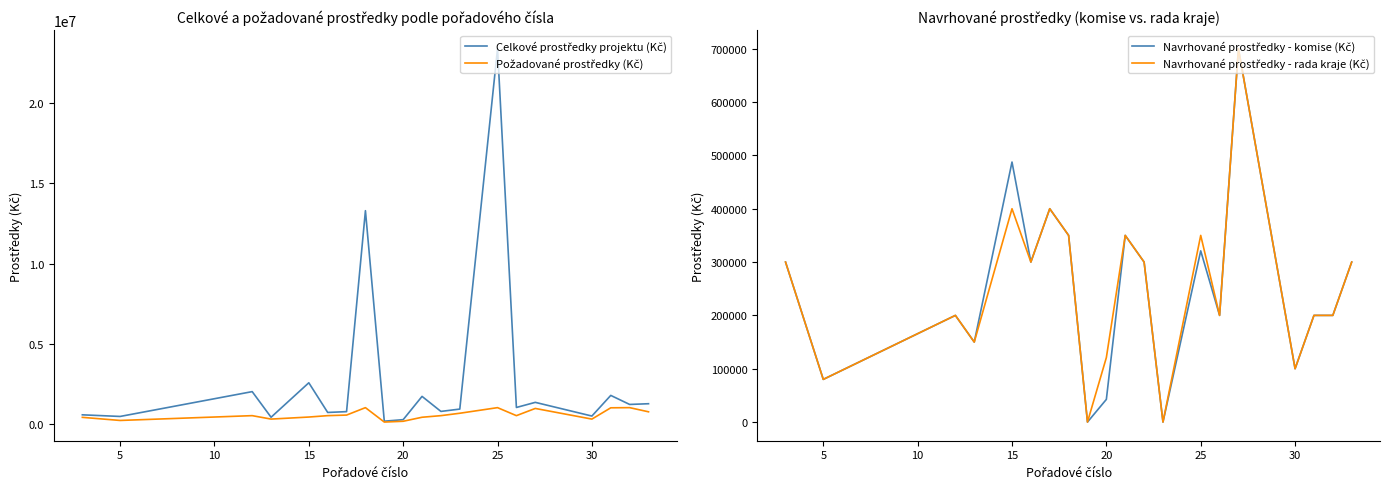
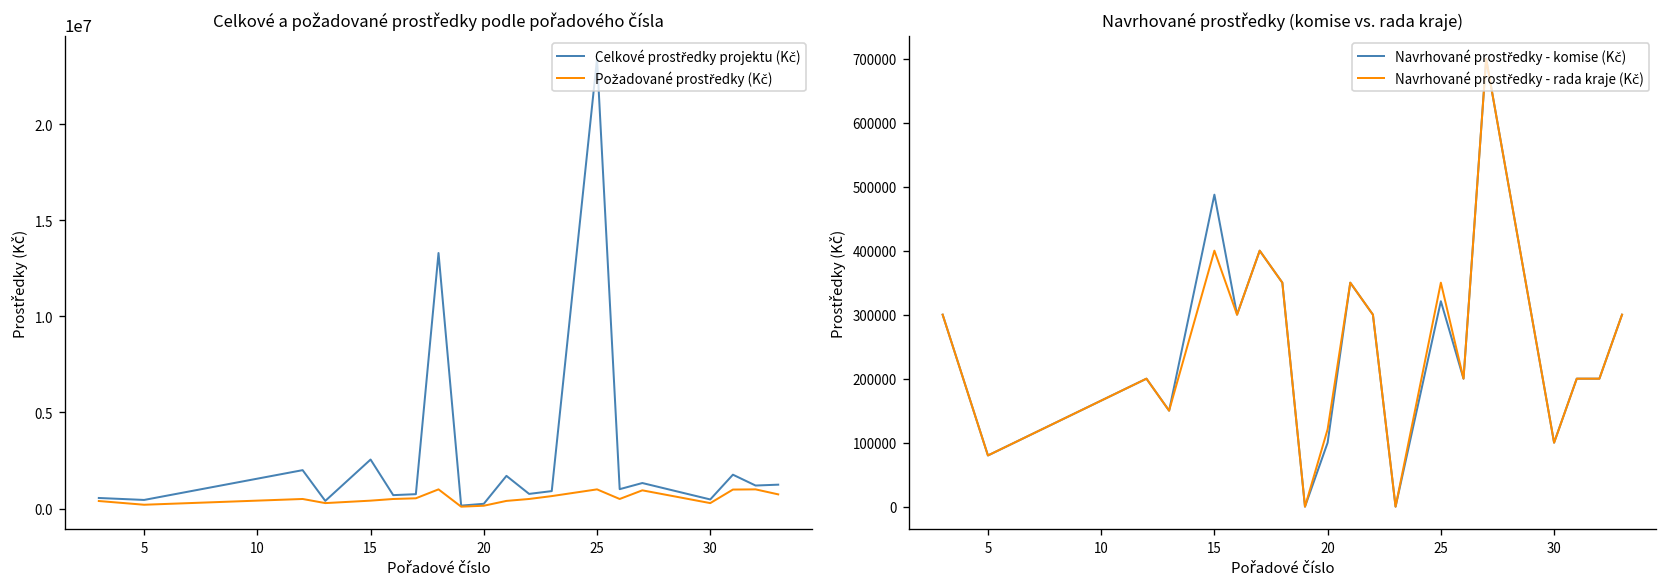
Navrhované prostředky (komise vs. rada kraje), Navrhované prostředky - komise (Kč), 20: 40000 -> 100000
